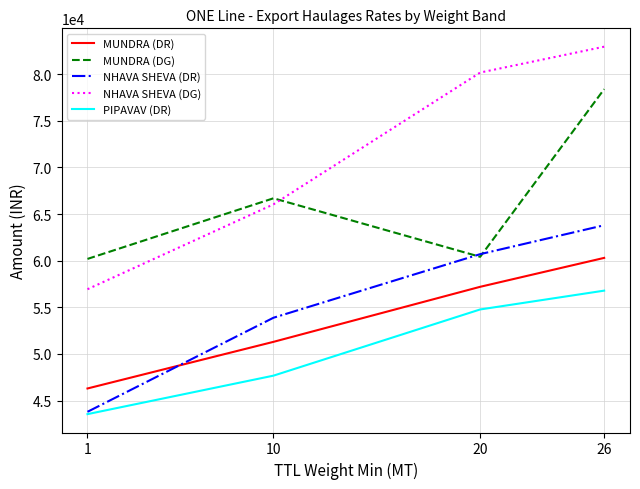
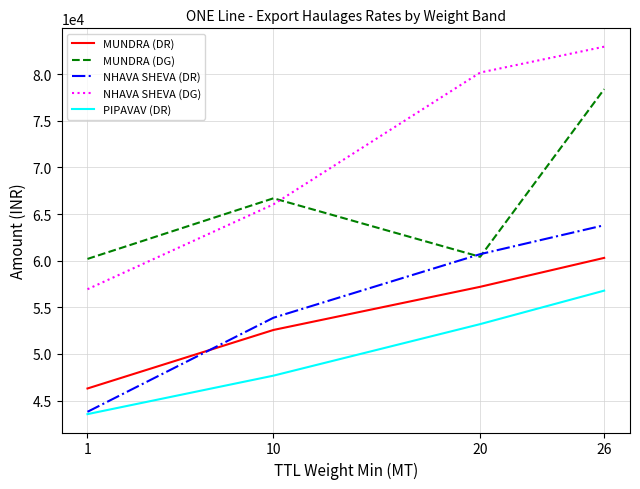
MUNDRA (DR), 10: 51000 -> 53000
PIPAVAV (DR), 20: 55000 -> 53000
